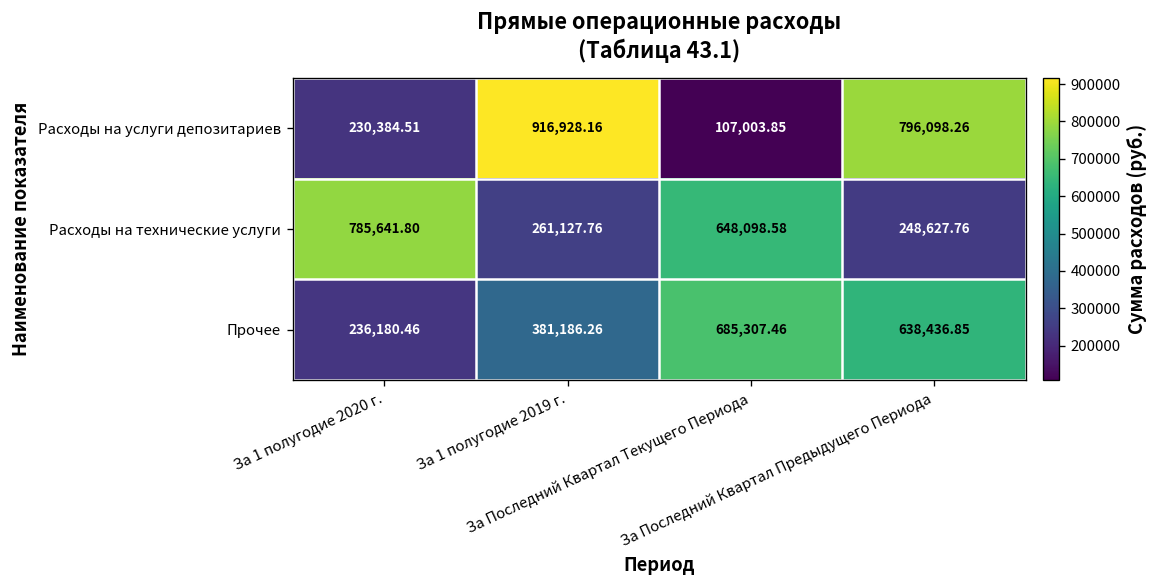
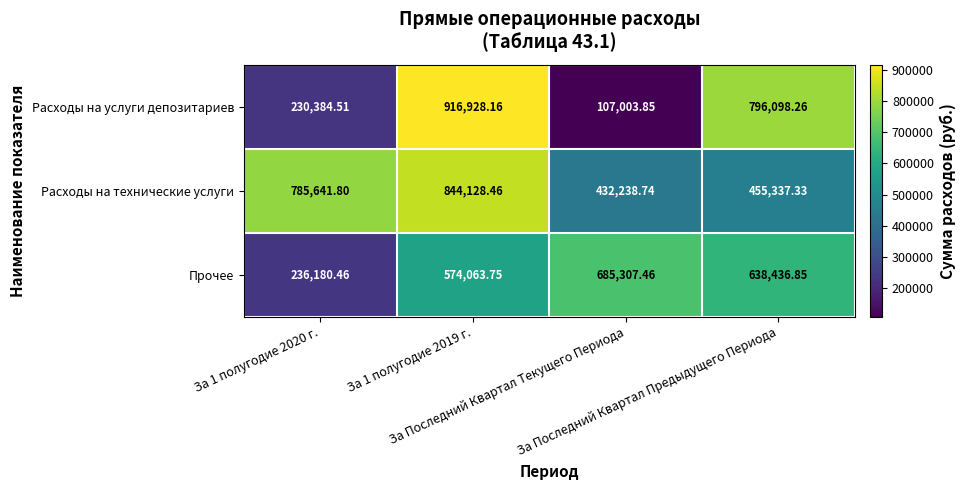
Расходы на технические услуги, За 1 полугодие 2019 г.: 261,127.76 -> 844,128.46
Расходы на технические услуги, За Последний Квартал Текущего Периода: 648,098.58 -> 432,238.74
Расходы на технические услуги, За Последний Квартал Предыдущего Периода: 248,627.76 -> 455,337.33
Прочее, За 1 полугодие 2019 г.: 381,186.26 -> 574,063.75
